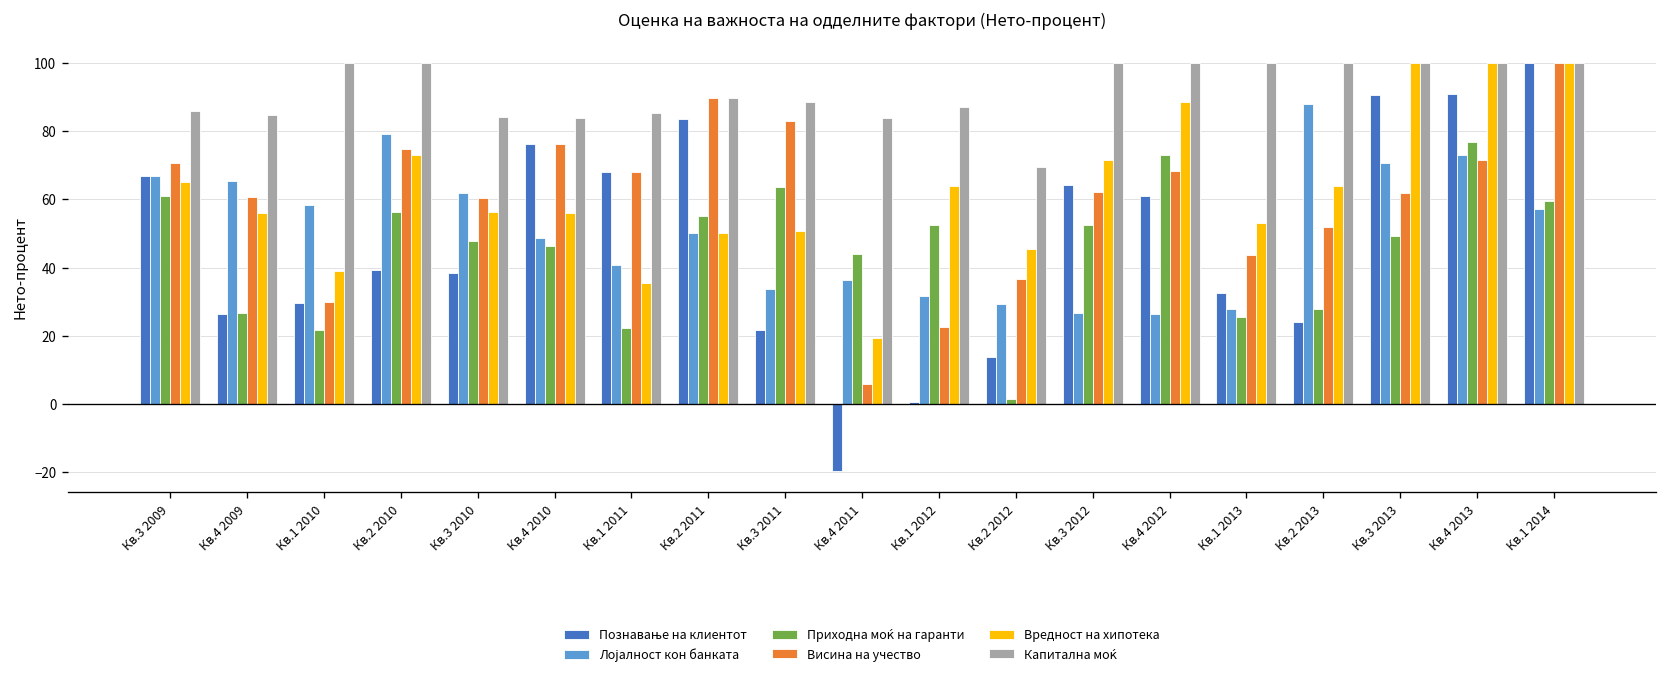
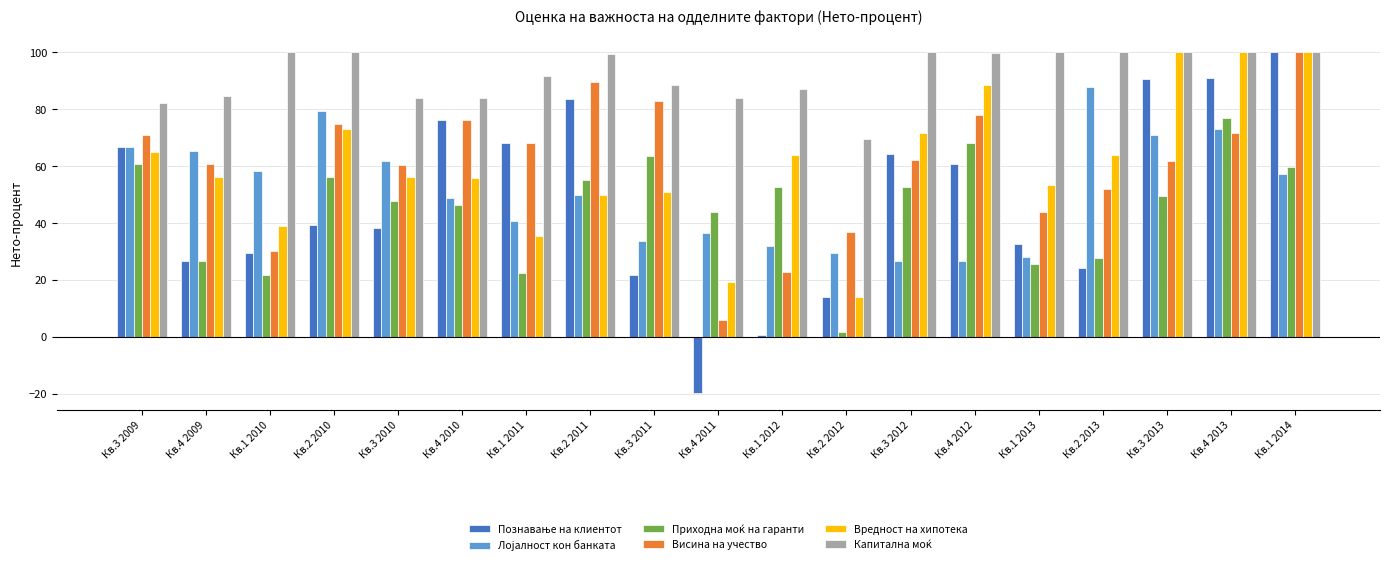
Капитална моќ, Кв.3 2009: 86 -> 82
Капитална моќ, Кв.1 2011: 85 -> 92
Капитална моќ, Кв.2 2011: 90 -> 100
Вредност на хипотека, Кв.2 2012: 46 -> 14
Приходна моќ на гаранти, Кв.4 2012: 73 -> 68
Висина на учество, Кв.4 2012: 68 -> 78
